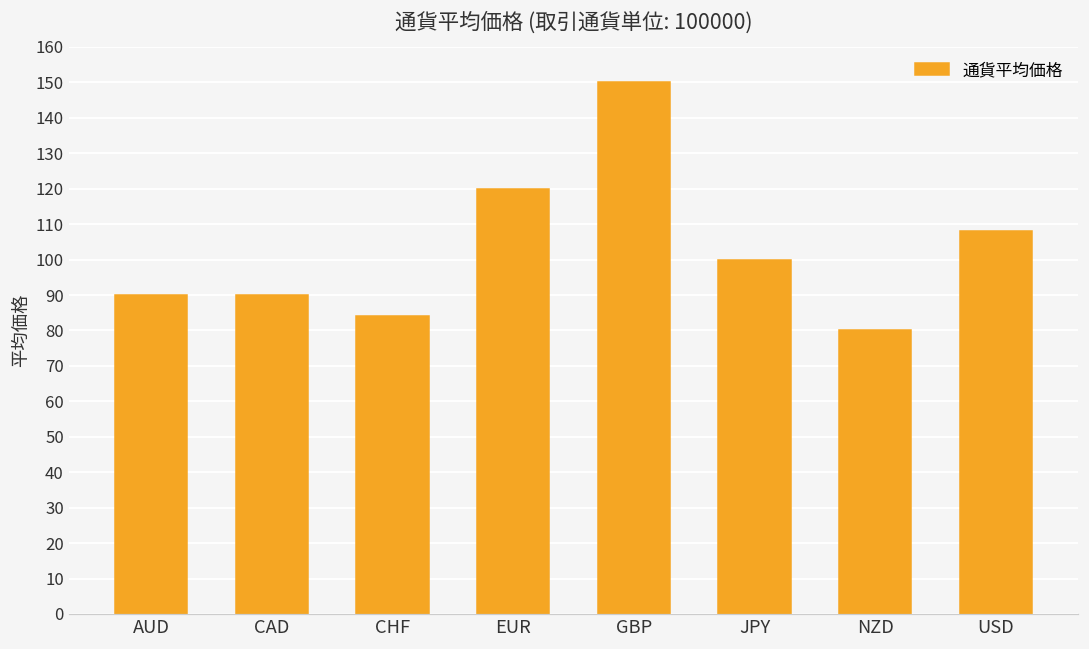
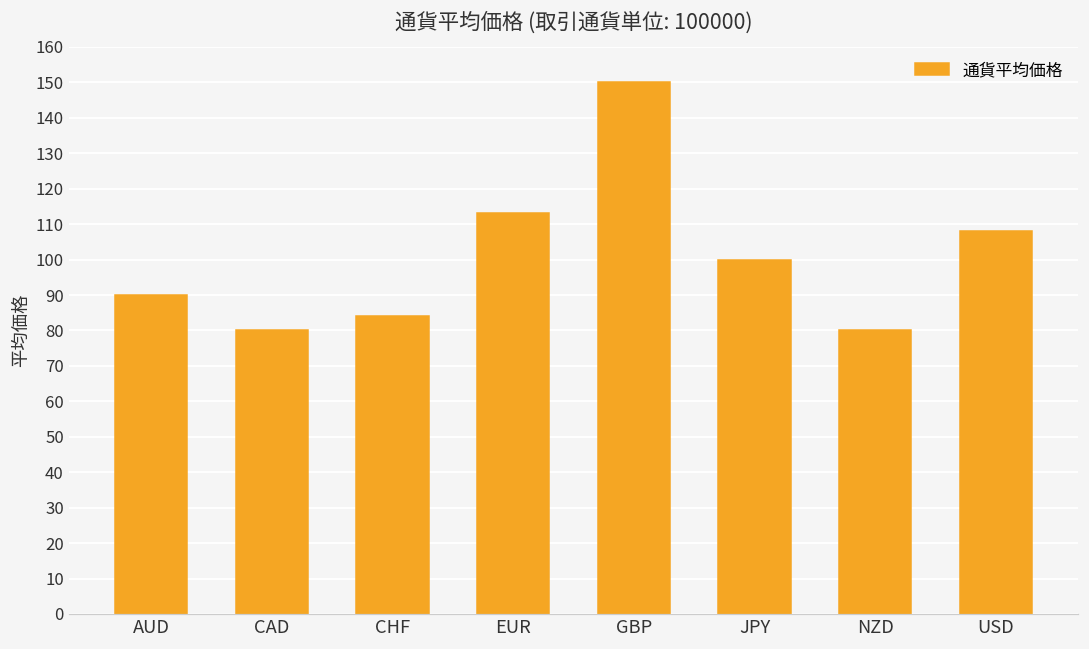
CAD: 90 -> 80
EUR: 120 -> 113
